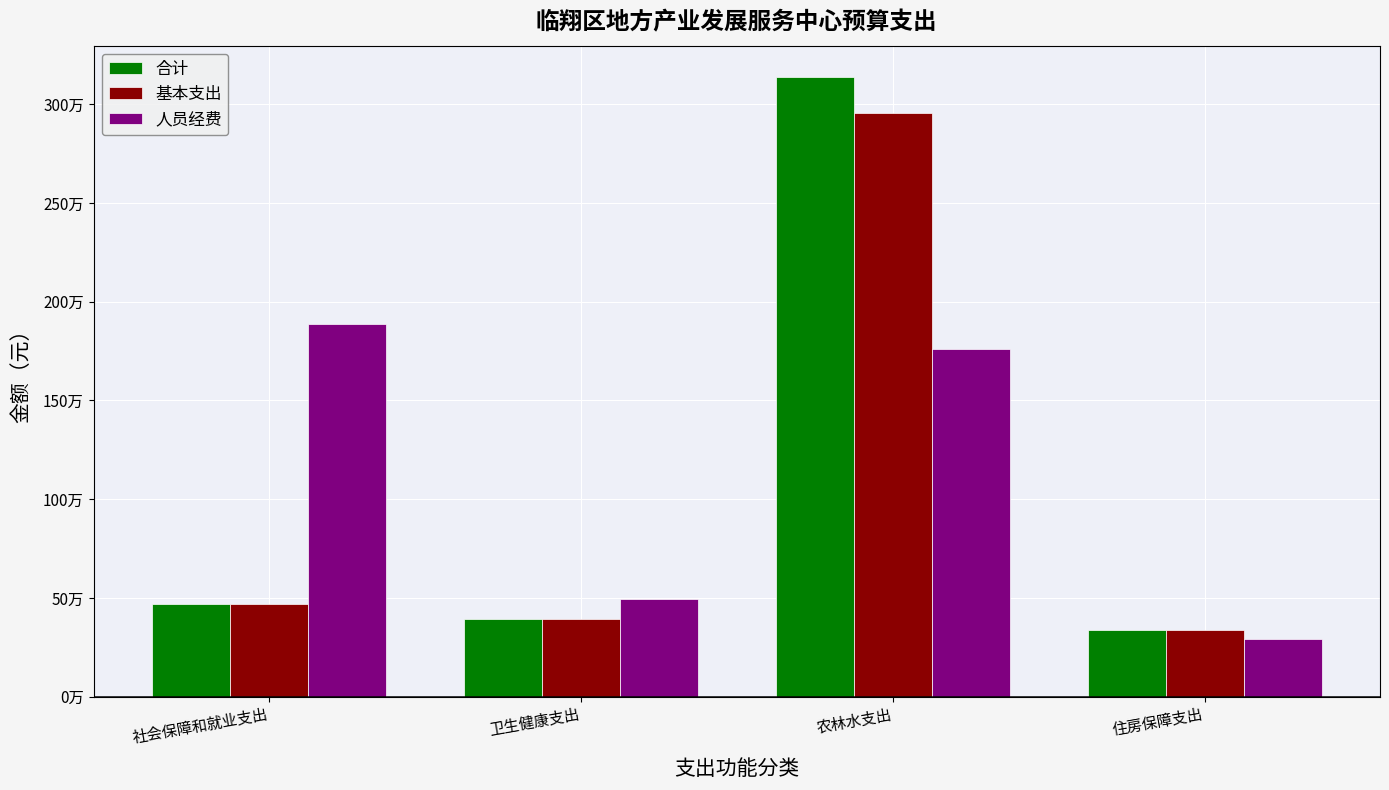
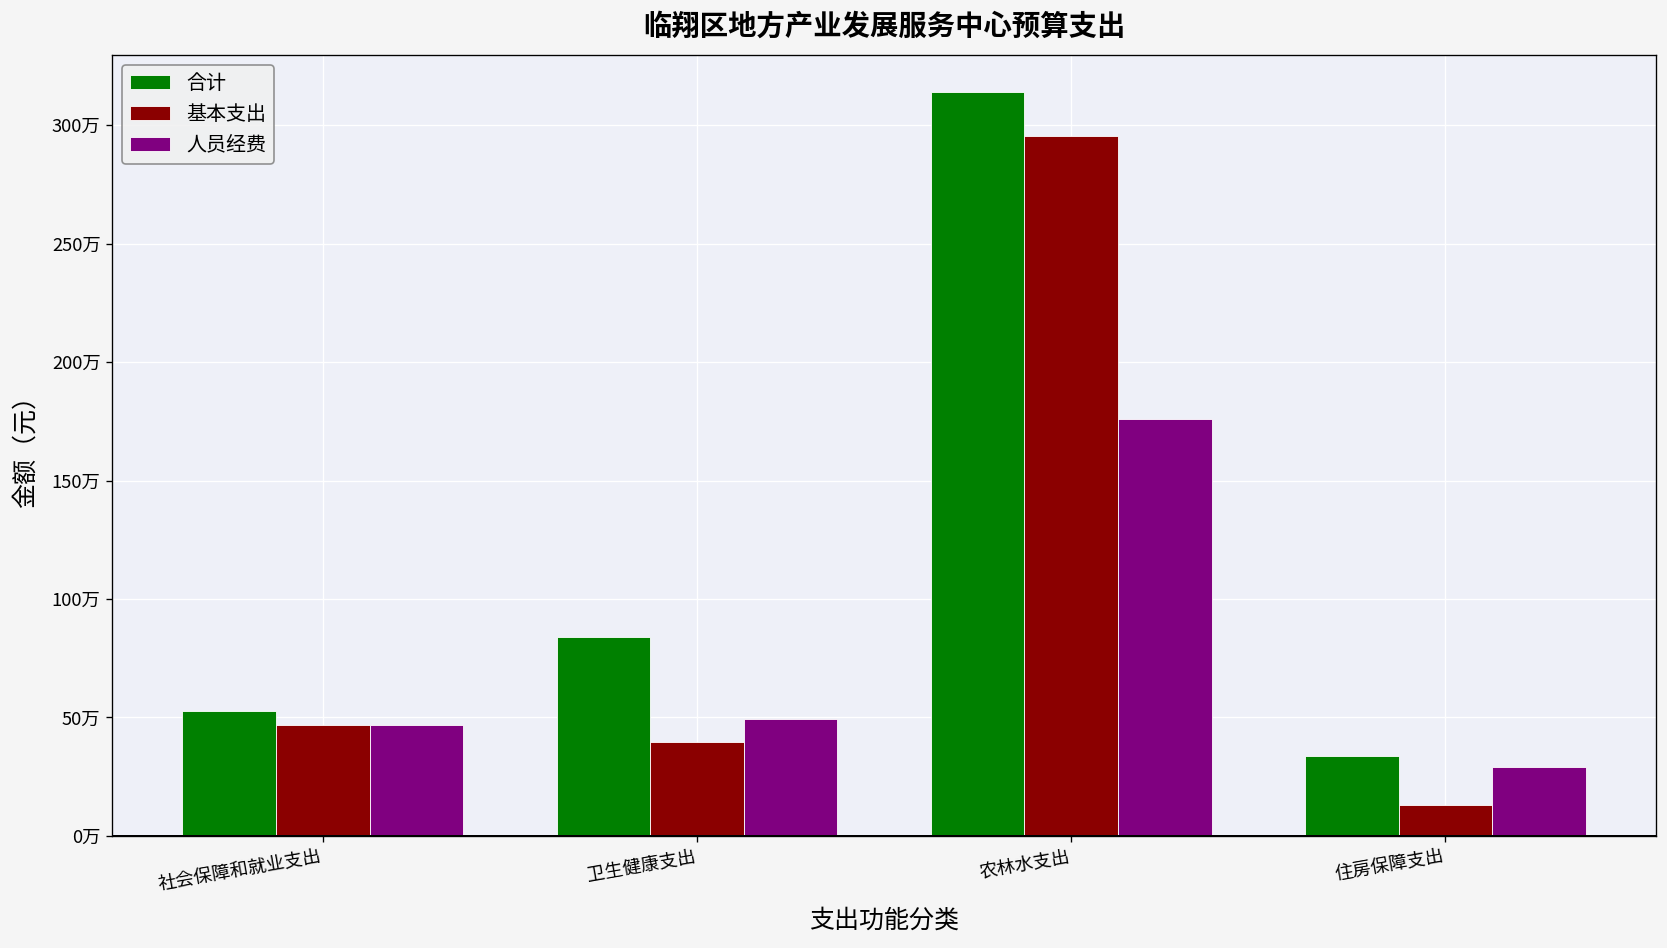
合计, 社会保障和就业支出: 47万 -> 53万
人员经费, 社会保障和就业支出: 189万 -> 47万
合计, 卫生健康支出: 40万 -> 84万
基本支出, 住房保障支出: 34万 -> 13万
